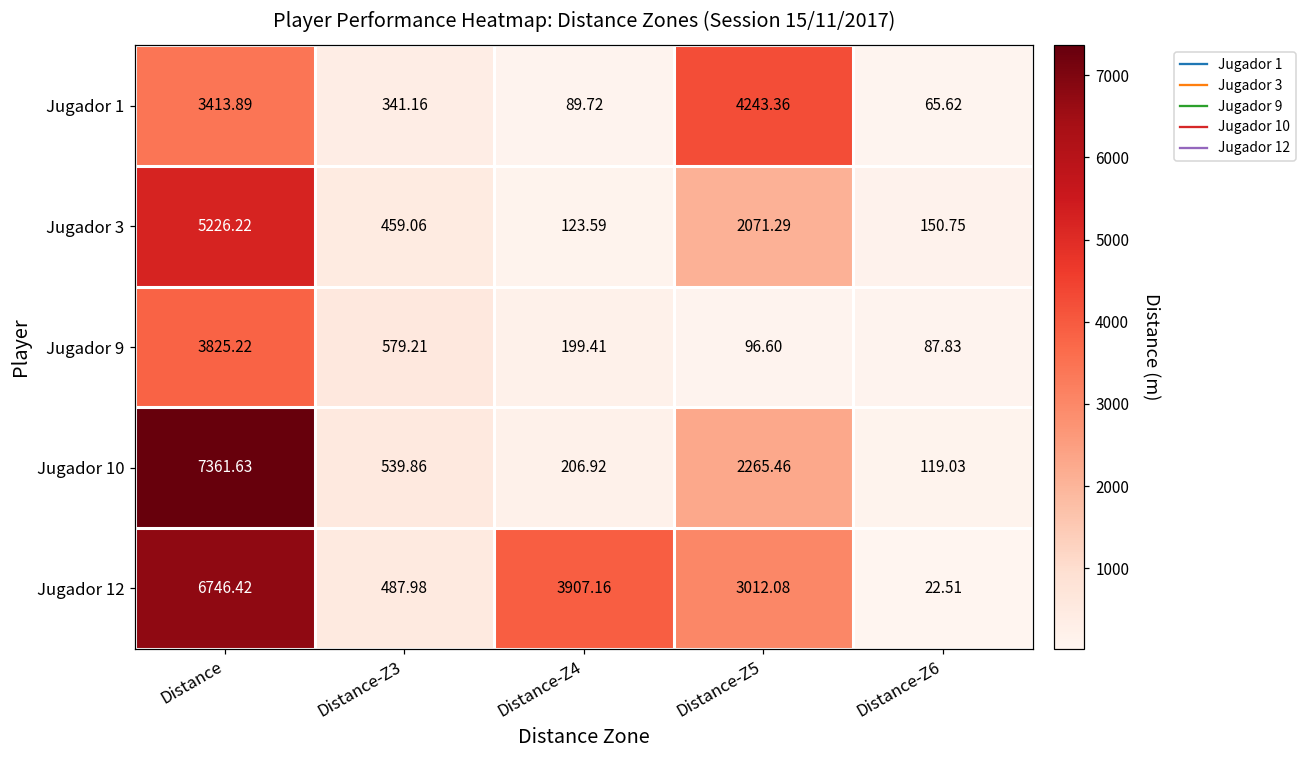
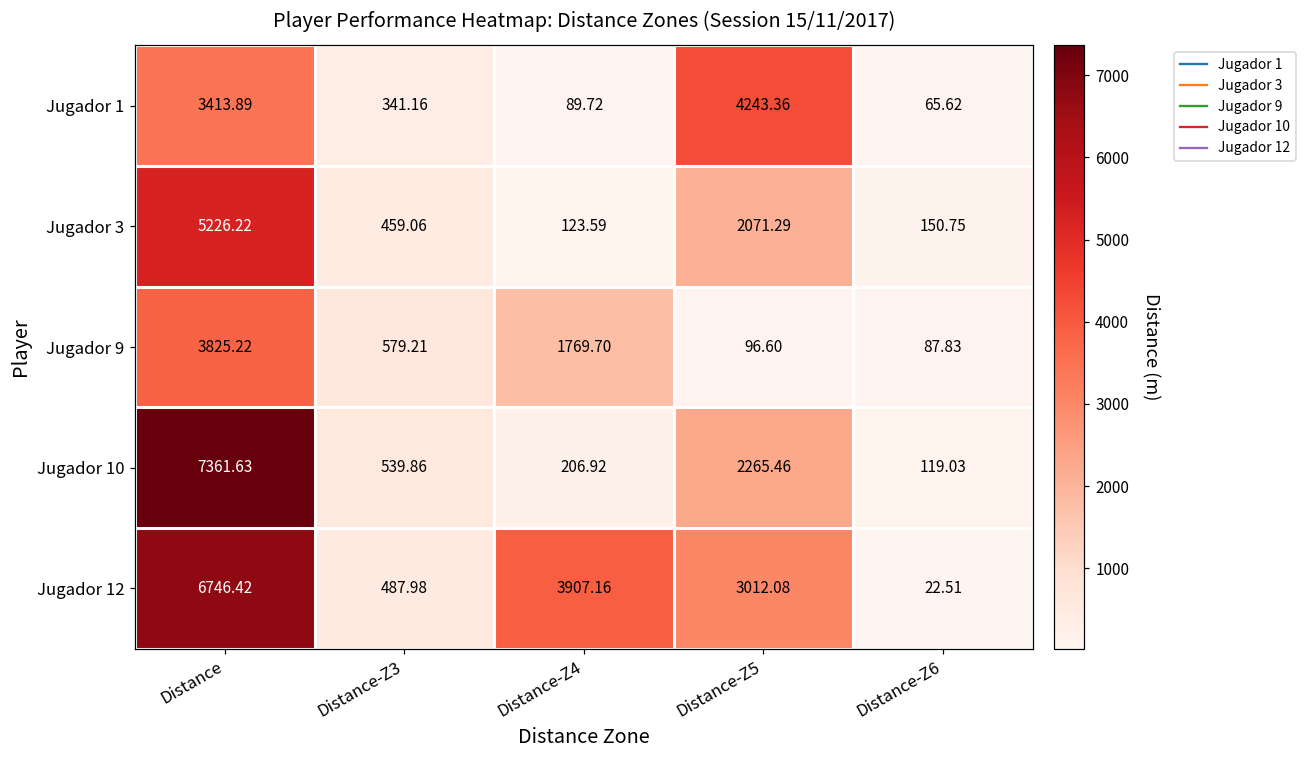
Jugador 9, Distance-Z4: 199.41 -> 1769.70
